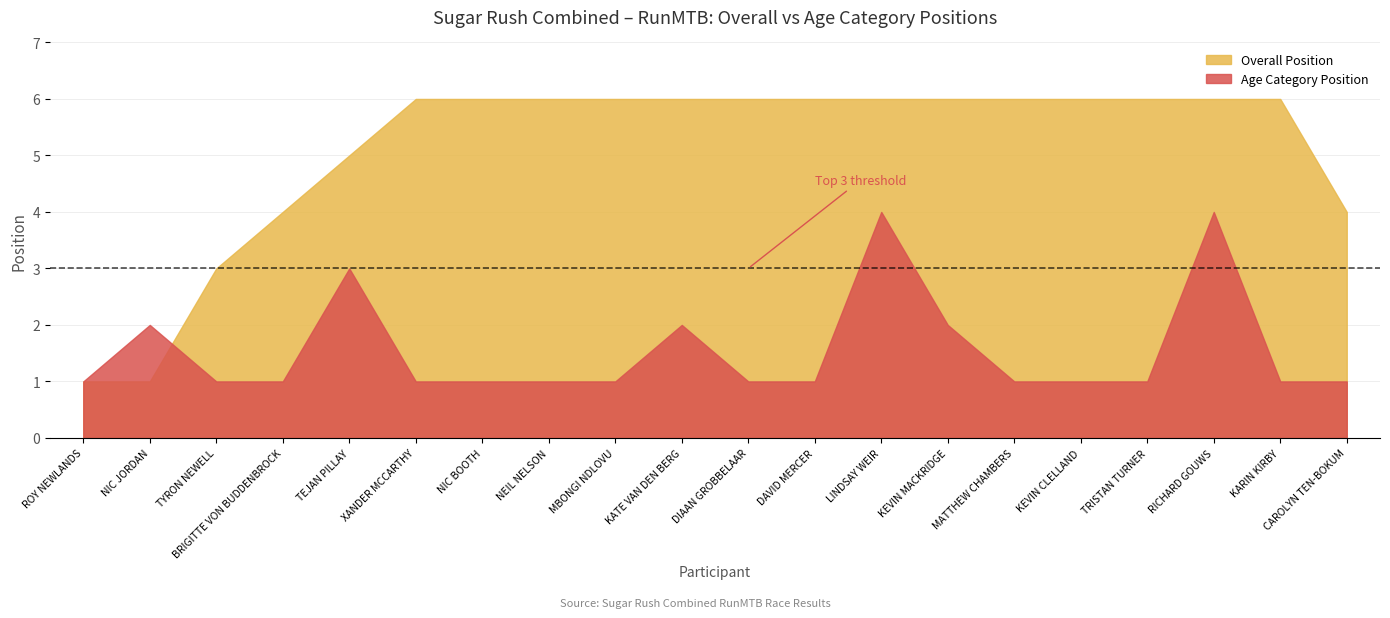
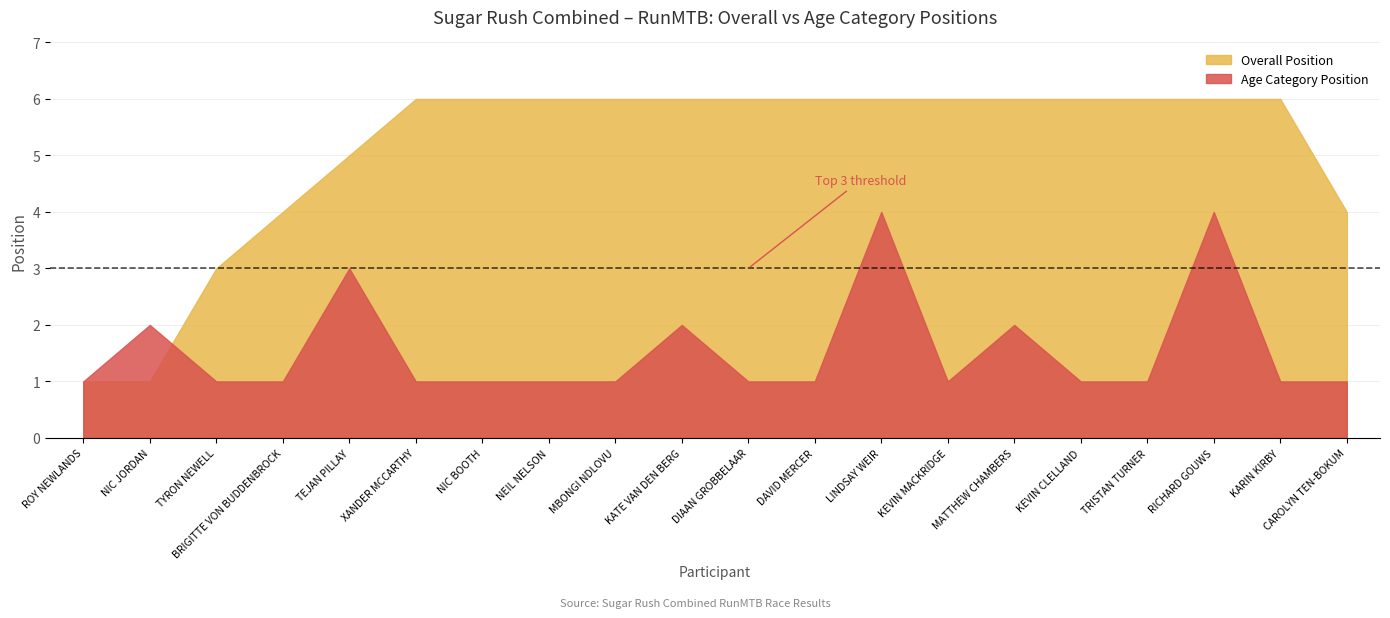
Age Category Position, KEVIN MACKRIDGE: 2 -> 1
Age Category Position, MATTHEW CHAMBERS: 1 -> 2
